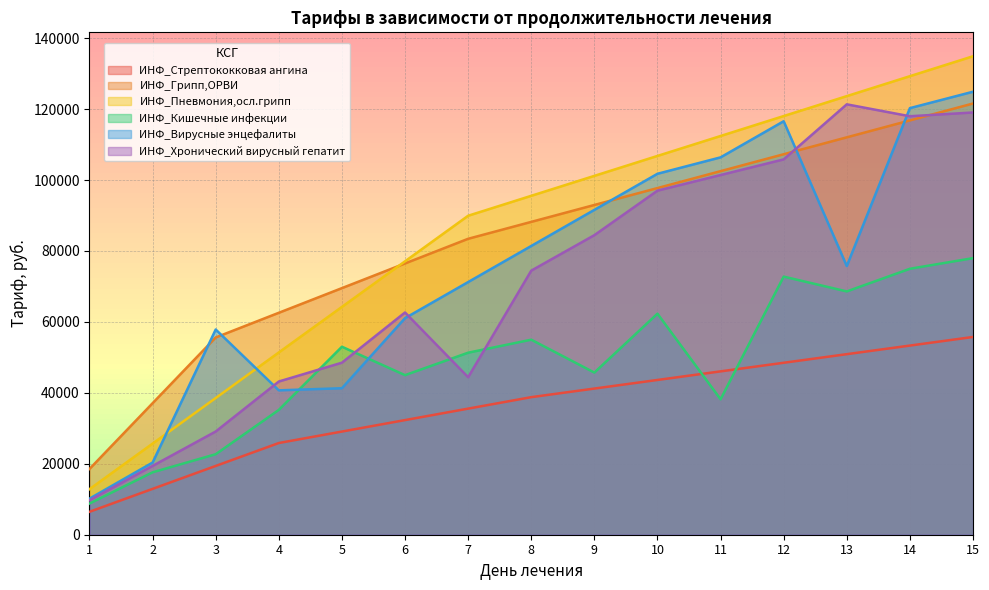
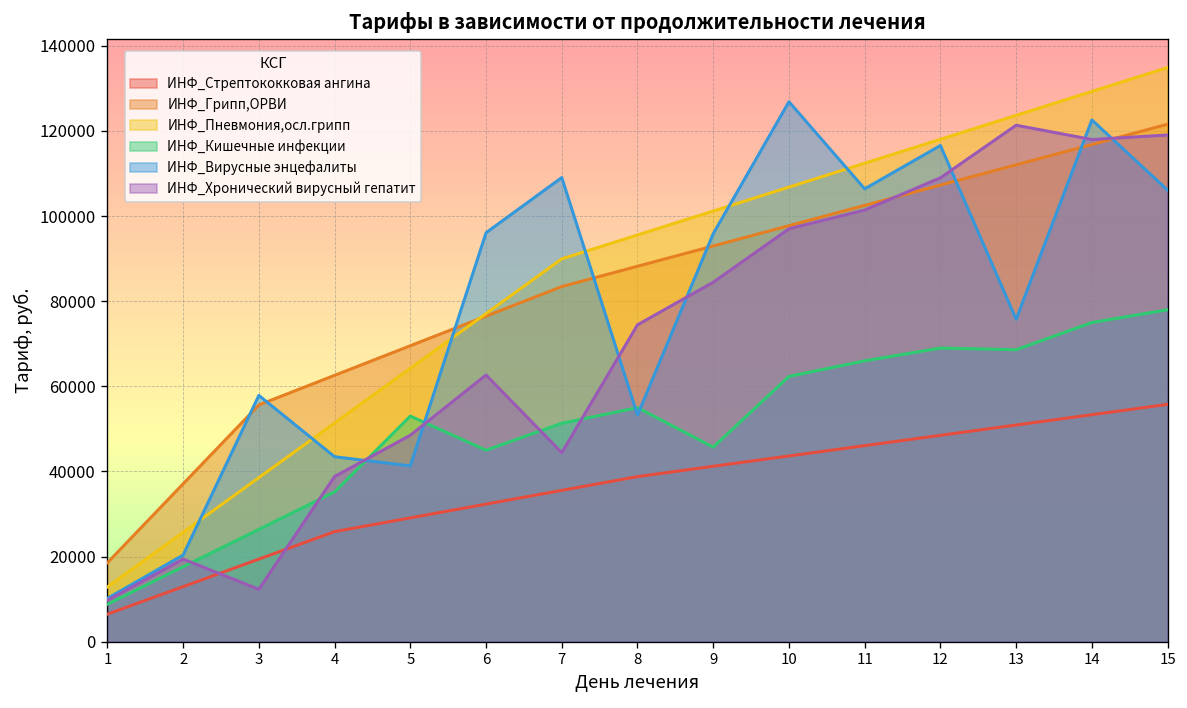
ИНФ_Кишечные инфекции, 3: 23000 -> 26000
ИНФ_Хронический вирусный гепатит, 3: 29000 -> 12000
ИНФ_Вирусные энцефалиты, 4: 41000 -> 43000
ИНФ_Хронический вирусный гепатит, 4: 43000 -> 39000
ИНФ_Вирусные энцефалиты, 6: 61000 -> 96000
ИНФ_Вирусные энцефалиты, 7: 71000 -> 109000
ИНФ_Вирусные энцефалиты, 8: 81000 -> 53000
ИНФ_Вирусные энцефалиты, 9: 92000 -> 96000
ИНФ_Вирусные энцефалиты, 10: 102000 -> 127000
ИНФ_Кишечные инфекции, 11: 38000 -> 66000
ИНФ_Кишечные инфекции, 12: 73000 -> 69000
ИНФ_Хронический вирусный гепатит, 12: 106000 -> 109000
ИНФ_Вирусные энцефалиты, 14: 120000 -> 123000
ИНФ_Вирусные энцефалиты, 15: 125000 -> 106000
